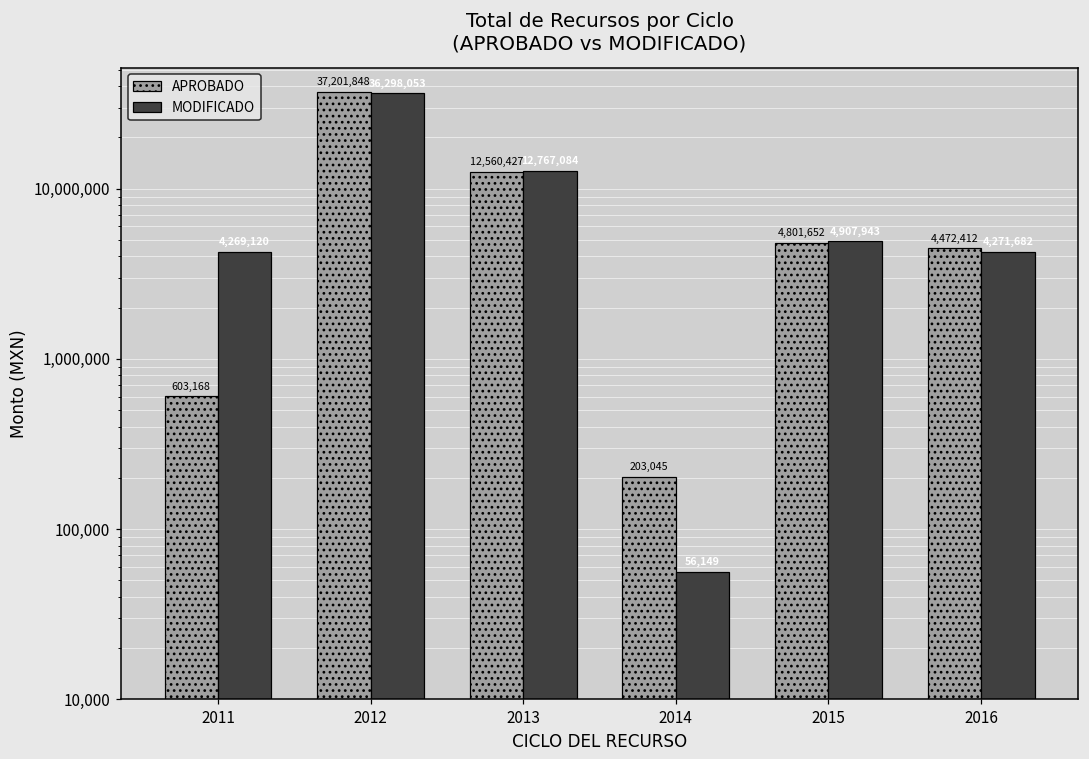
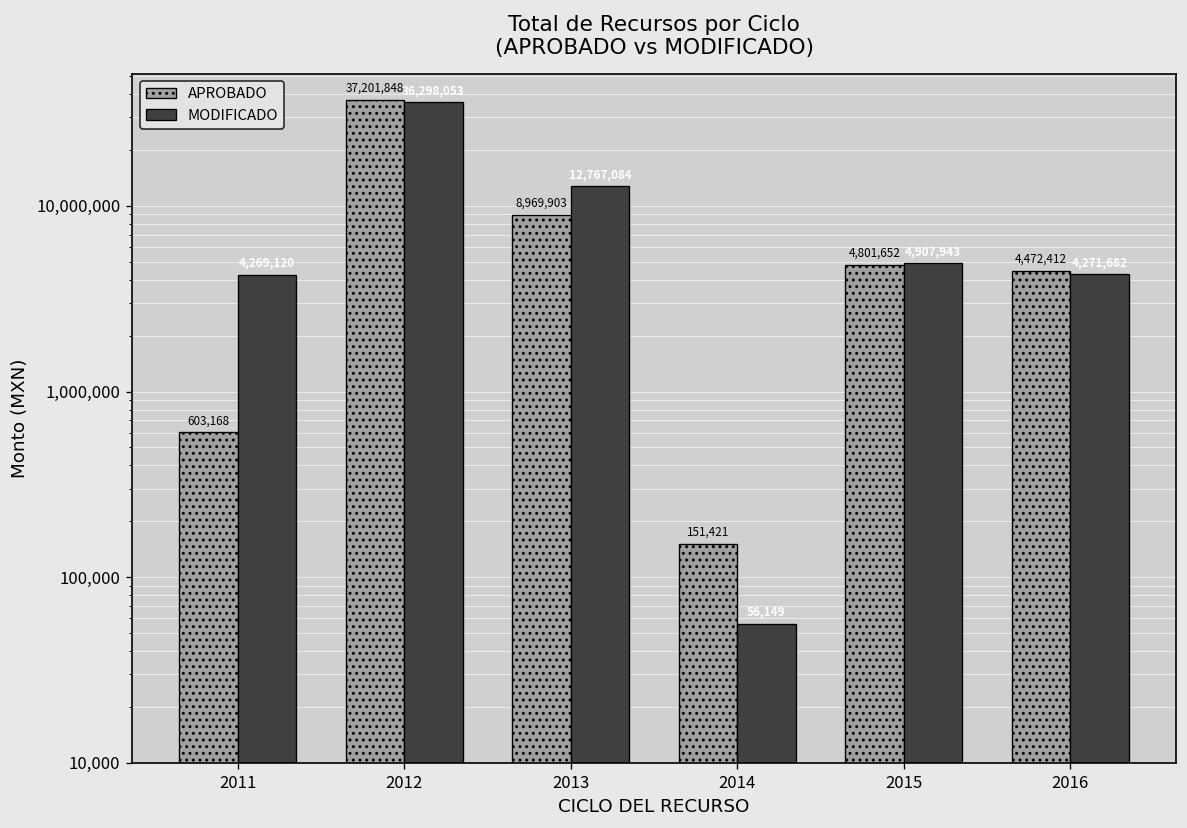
APROBADO, 2013: 12,560,427 -> 8,969,903
APROBADO, 2014: 203,045 -> 151,421
